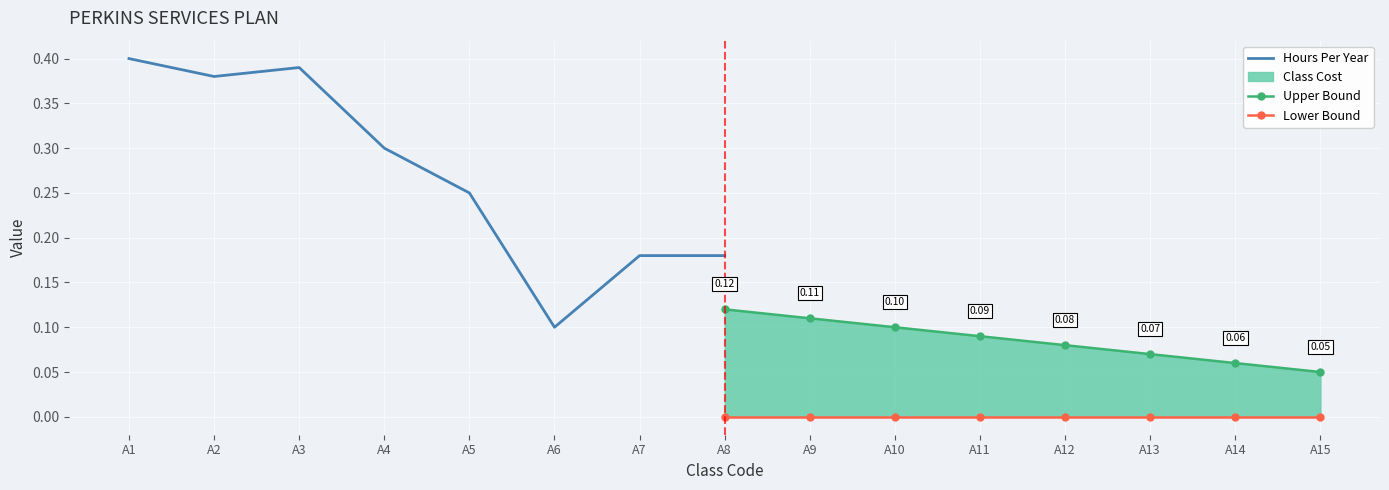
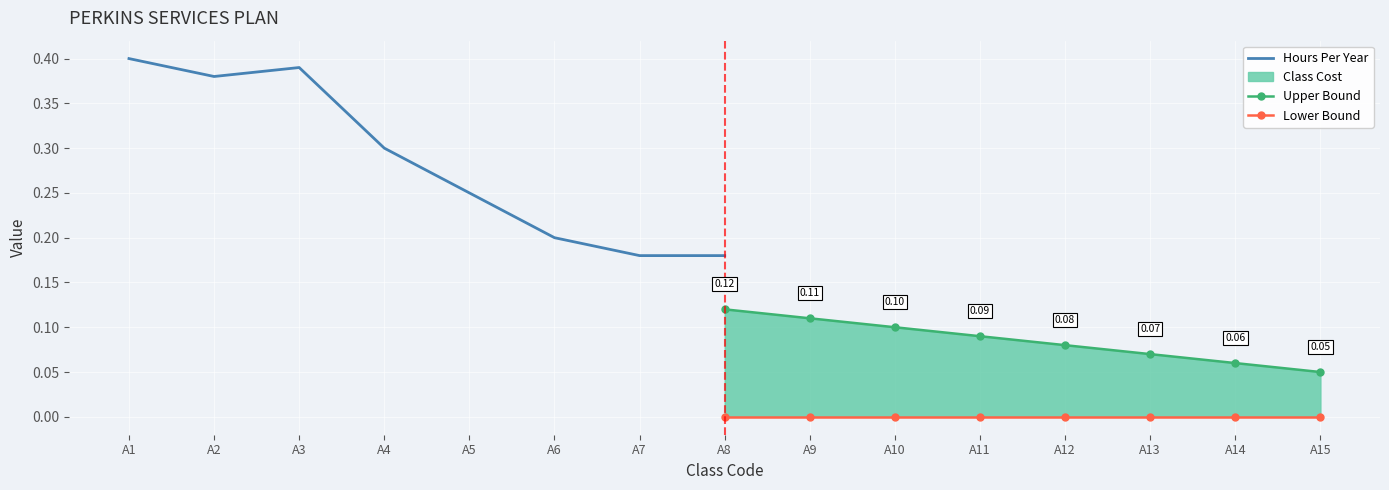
Hours Per Year, A6: 0.1 -> 0.2
